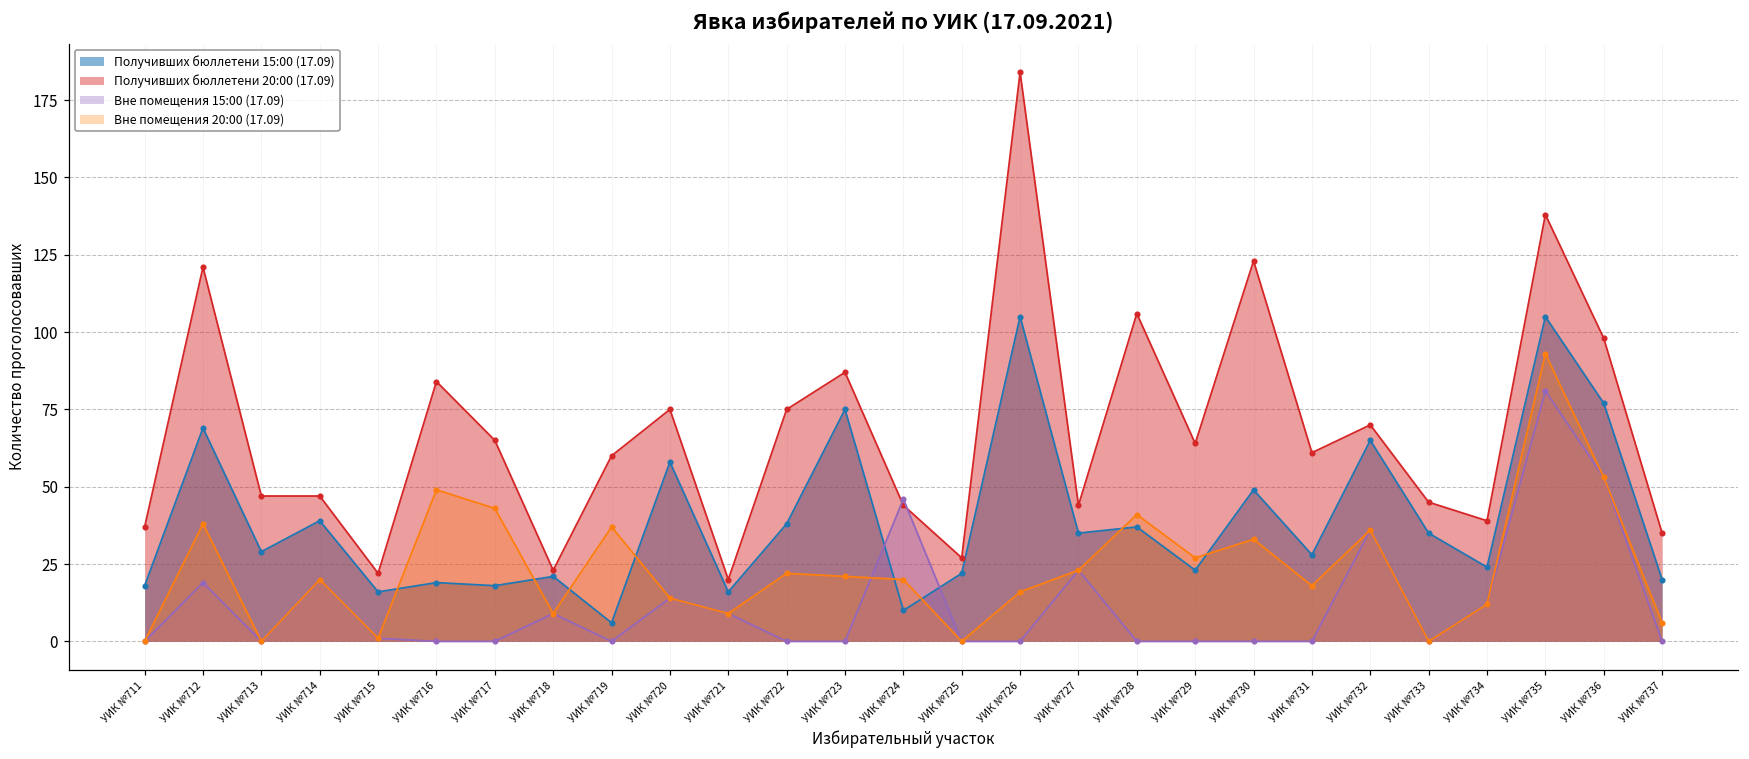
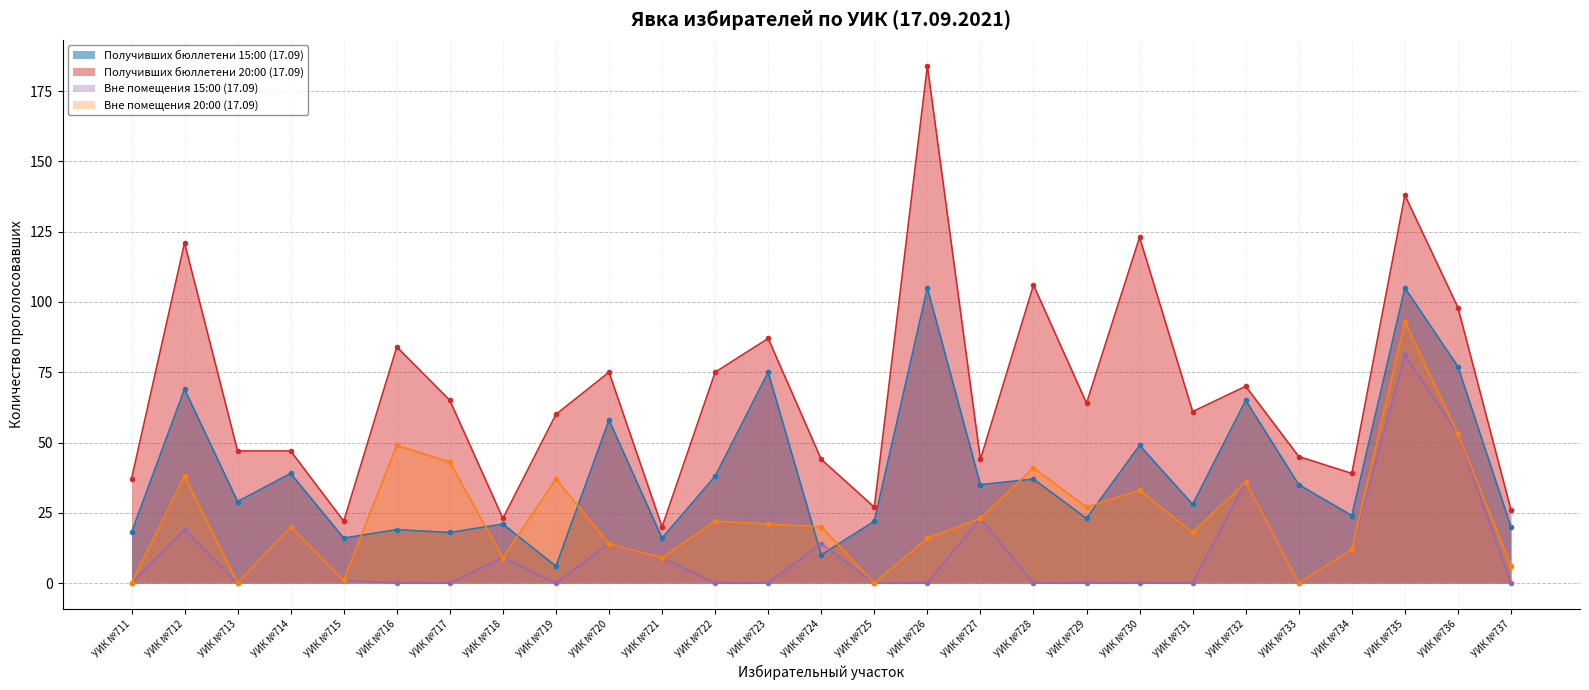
Вне помещения 15:00 (17.09), УИК №724: 46 -> 14
Получивших бюллетени 20:00 (17.09), УИК №737: 35 -> 26
